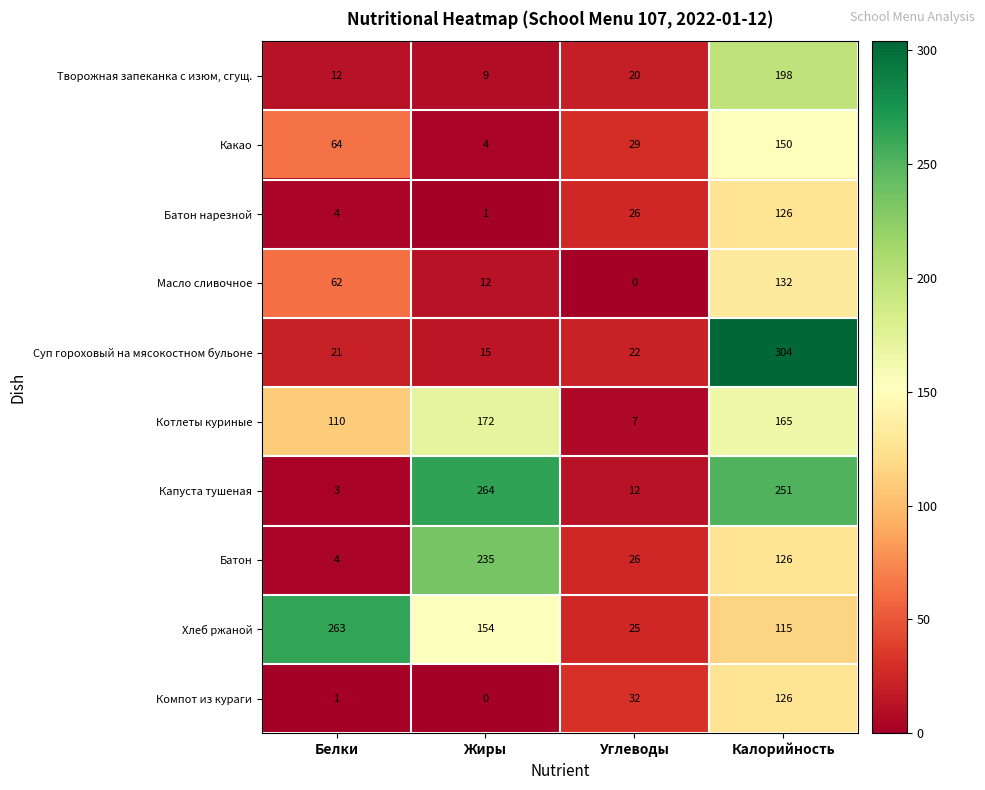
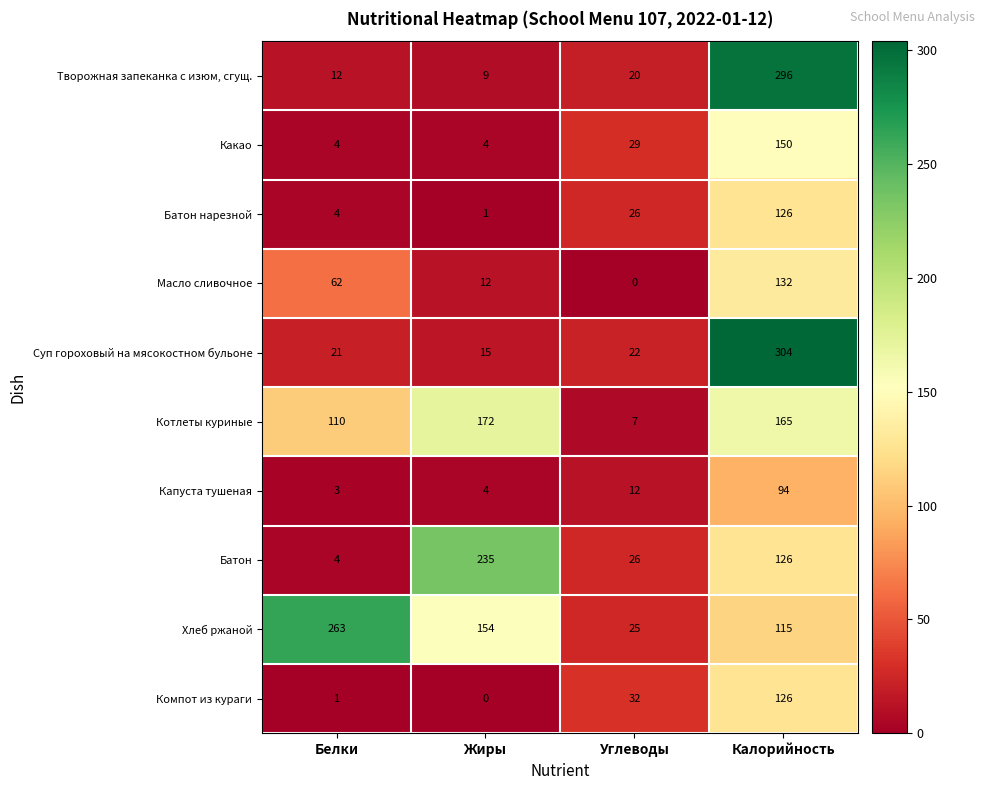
Творожная запеканка с изюм, сгущ., Калорийность: 198 -> 296
Какао, Белки: 64 -> 4
Капуста тушеная, Жиры: 264 -> 4
Капуста тушеная, Калорийность: 251 -> 94
